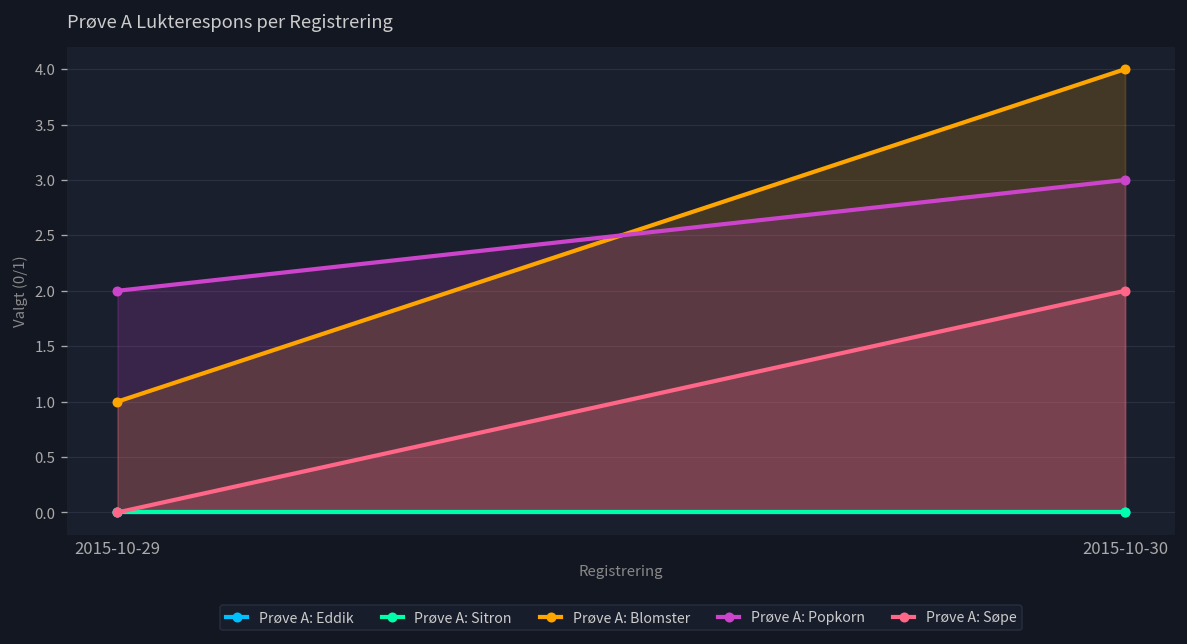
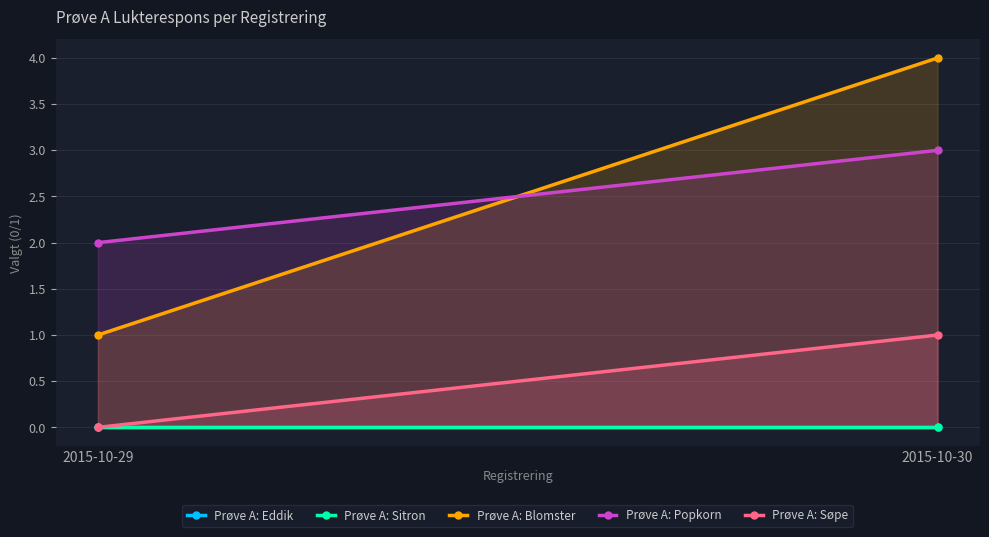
Prøve A: Søpe, 2015-10-30: 2 -> 1
